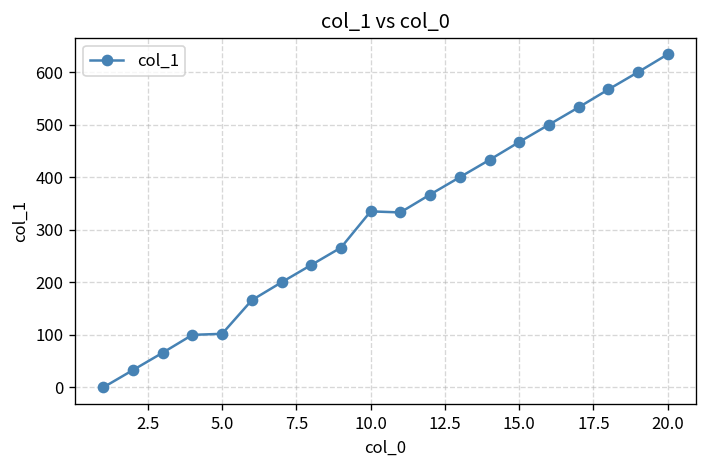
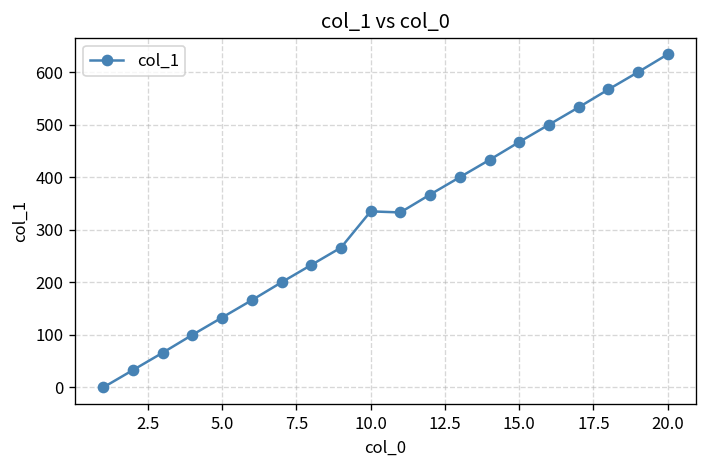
5.0: 100 -> 130
